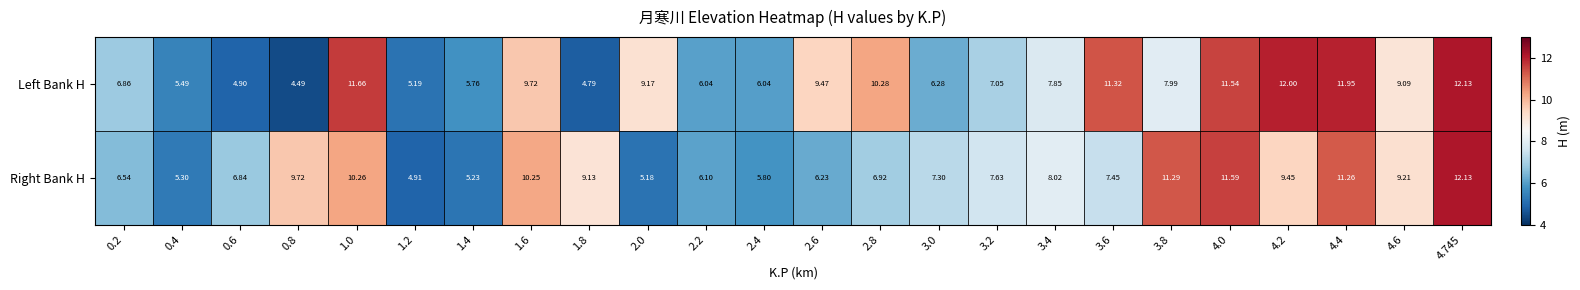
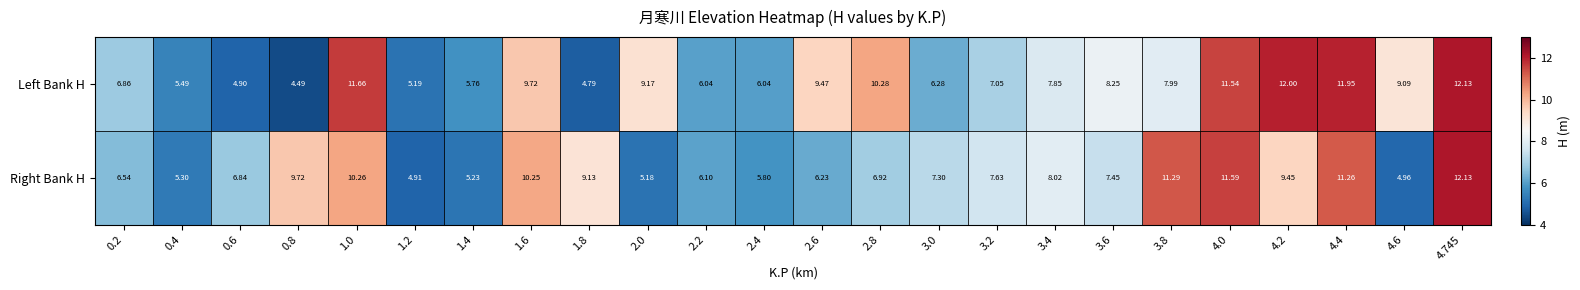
Left Bank H, 3.6: 11.32 -> 8.25
Right Bank H, 4.6: 9.21 -> 4.96
